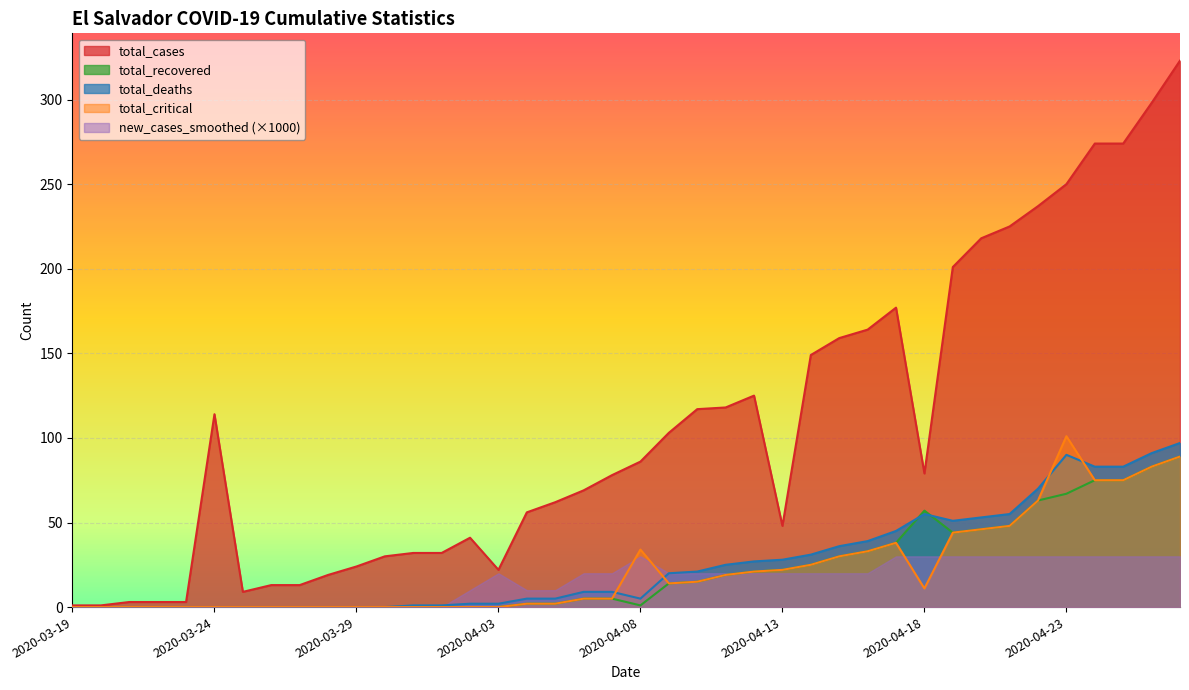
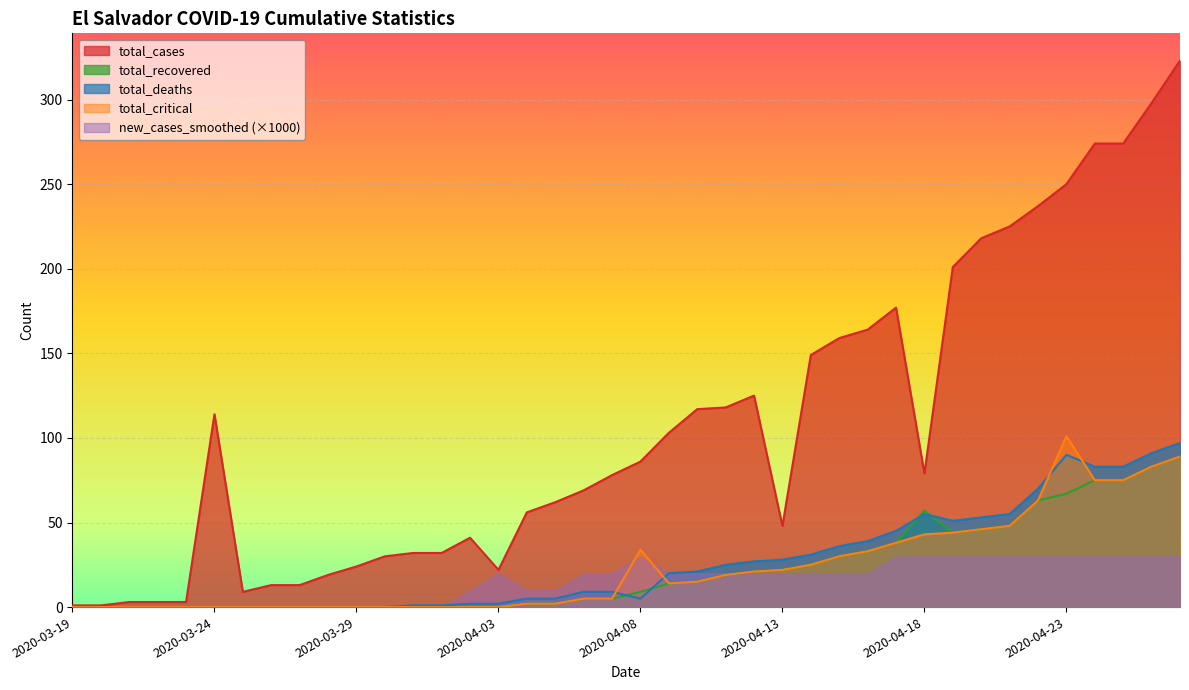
total_recovered, 2020-04-08: 1 -> 9
total_critical, 2020-04-18: 11 -> 43
